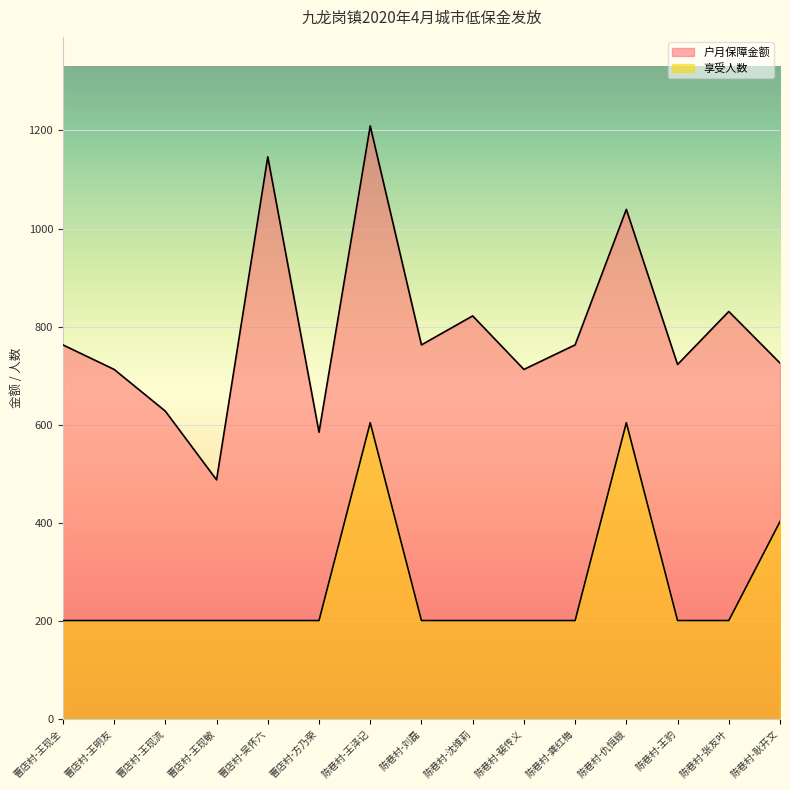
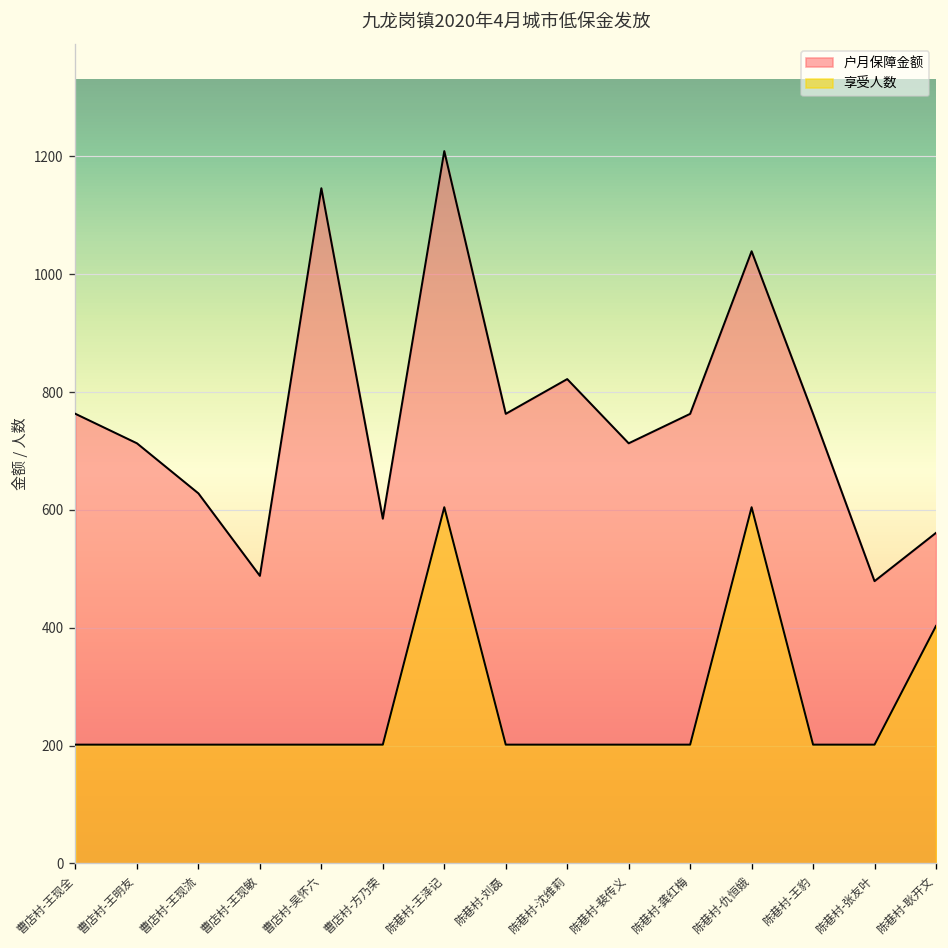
户月保障金额, 陈巷村-王豹: 720 -> 760
户月保障金额, 陈巷村-张友叶: 830 -> 480
户月保障金额, 陈巷村-耿开文: 730 -> 560
